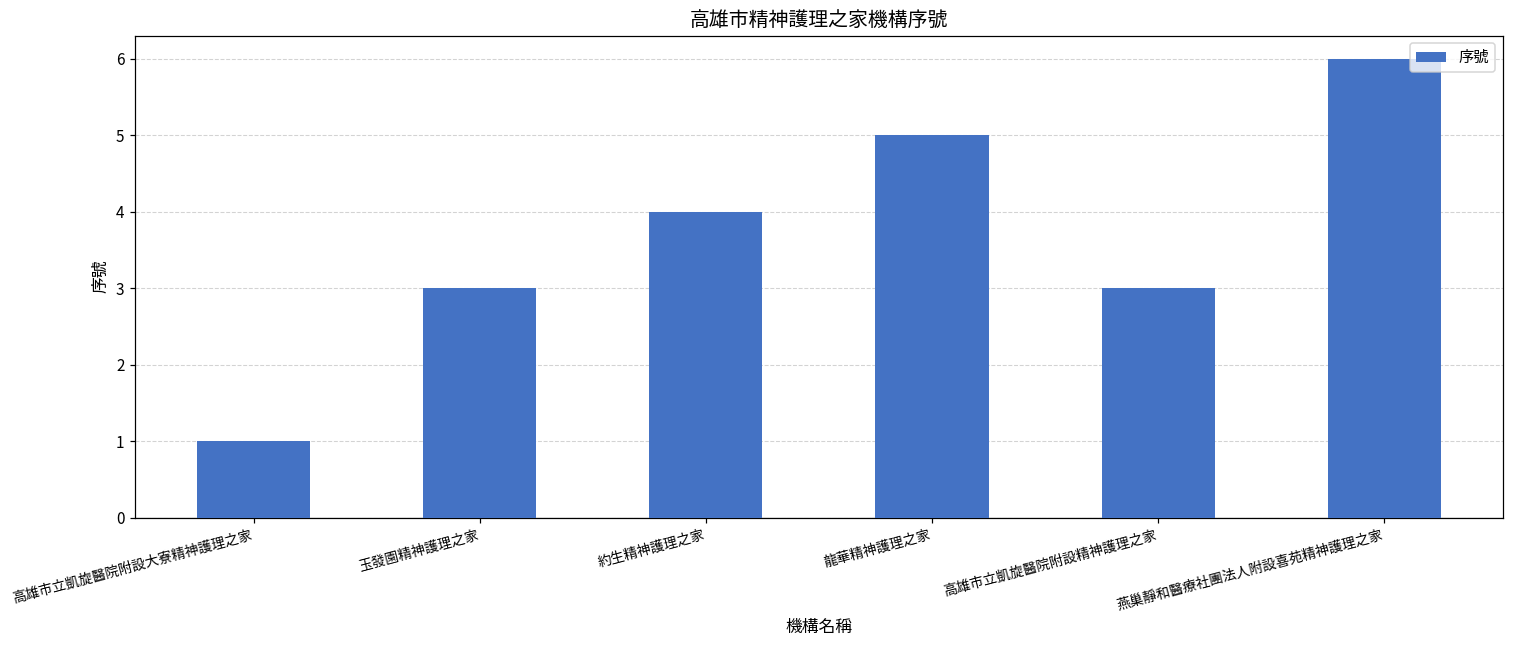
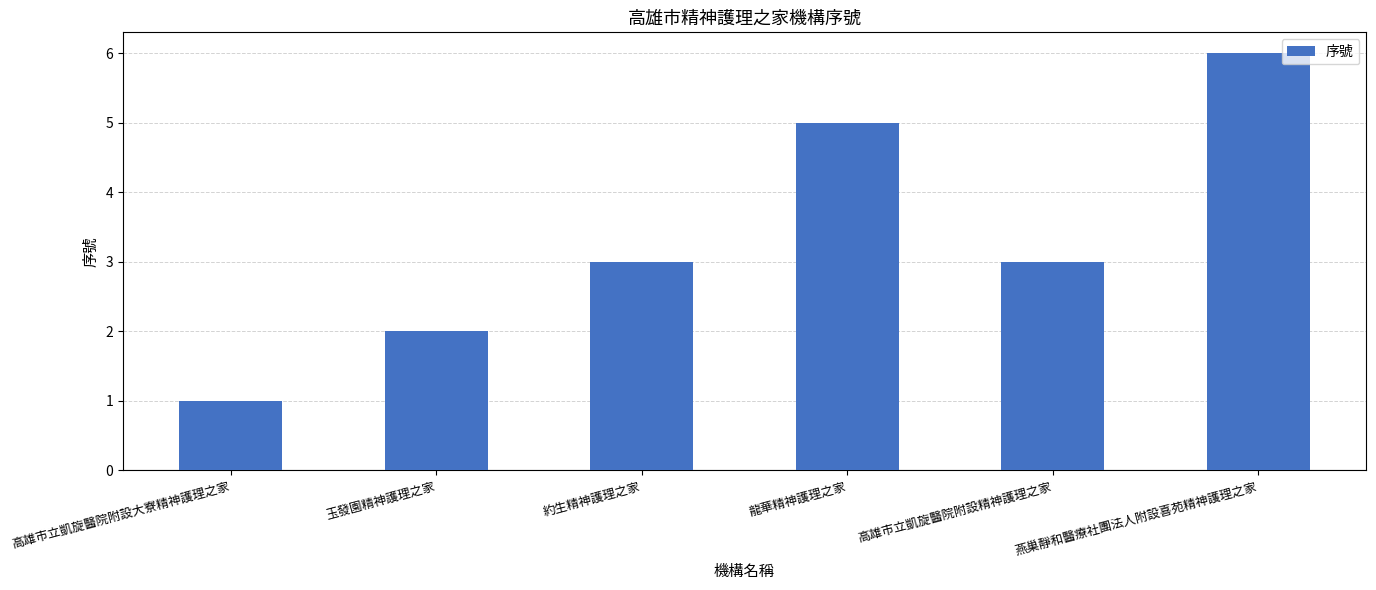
玉發園精神護理之家: 3 -> 2
約生精神護理之家: 4 -> 3
